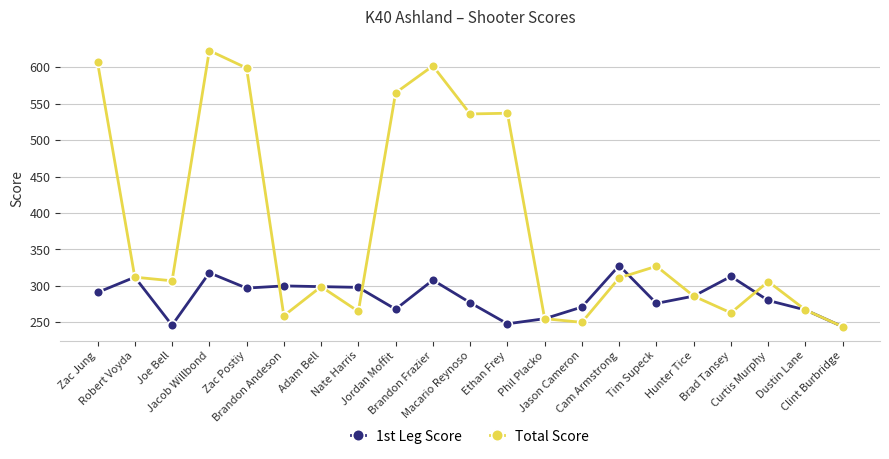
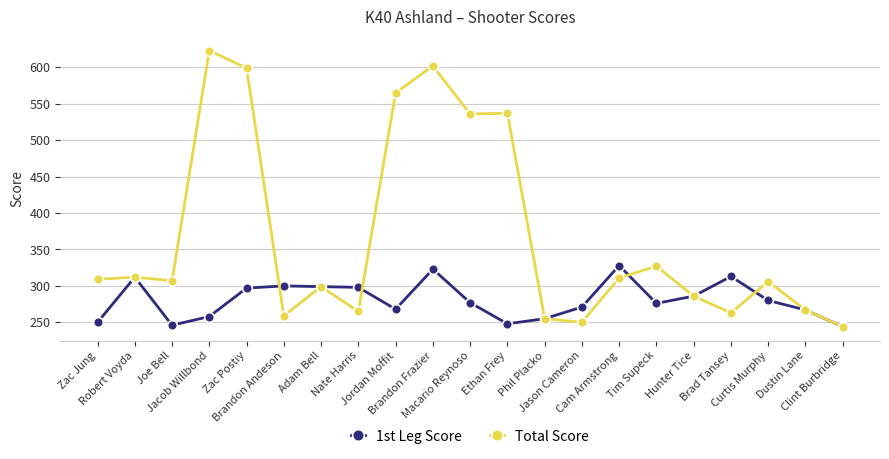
1st Leg Score, Zac Jung: 290 -> 250
Total Score, Zac Jung: 610 -> 310
1st Leg Score, Jacob Willbond: 320 -> 260
1st Leg Score, Brandon Frazier: 310 -> 320
